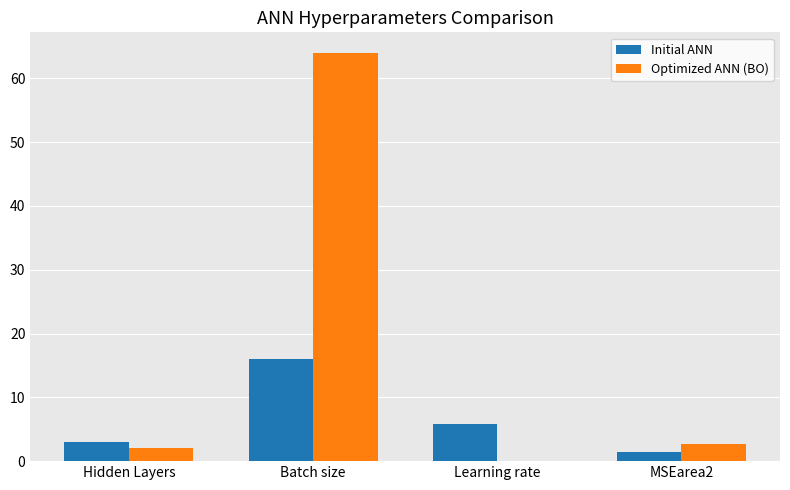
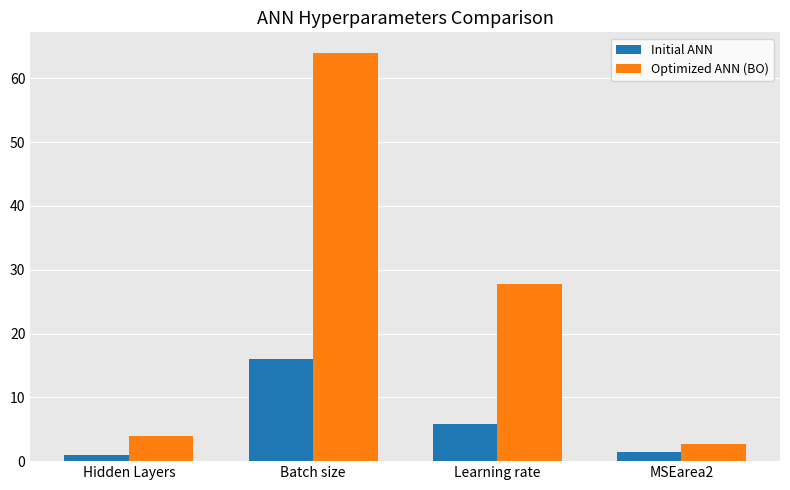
Initial ANN, Hidden Layers: 3 -> 1
Optimized ANN (BO), Hidden Layers: 2 -> 4
Optimized ANN (BO), Learning rate: 0 -> 28
